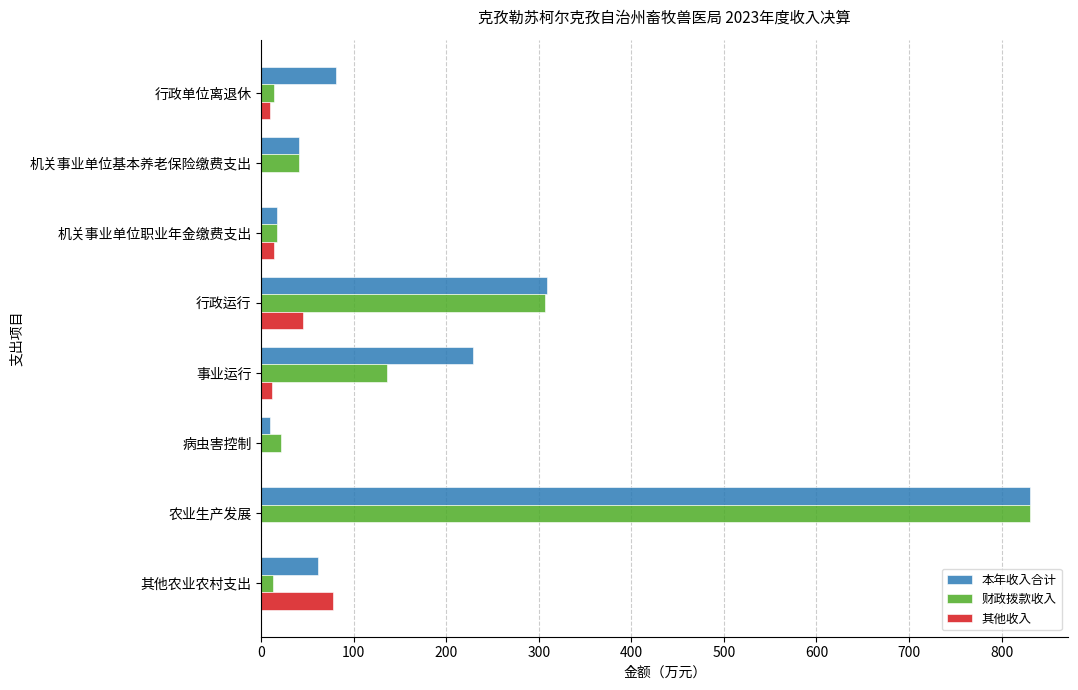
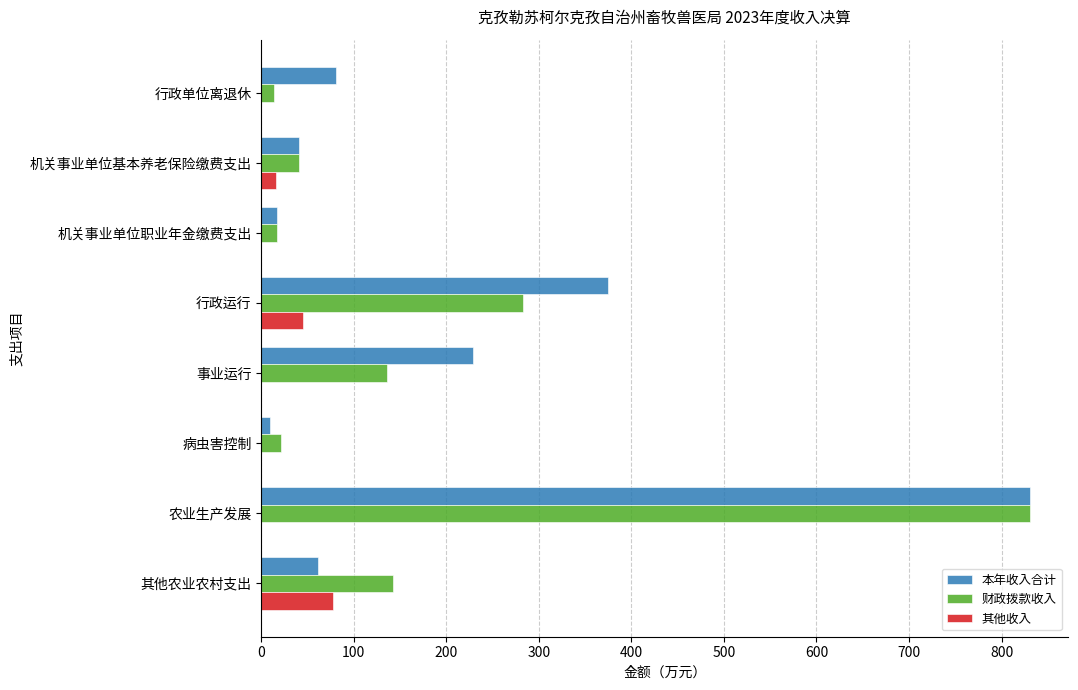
其他收入, 行政单位离退休: 10 -> 0
其他收入, 机关事业单位基本养老保险缴费支出: 0 -> 20
其他收入, 机关事业单位职业年金缴费支出: 10 -> 0
本年收入合计, 行政运行: 310 -> 380
财政拨款收入, 行政运行: 310 -> 280
其他收入, 事业运行: 10 -> 0
财政拨款收入, 其他农业农村支出: 10 -> 140
